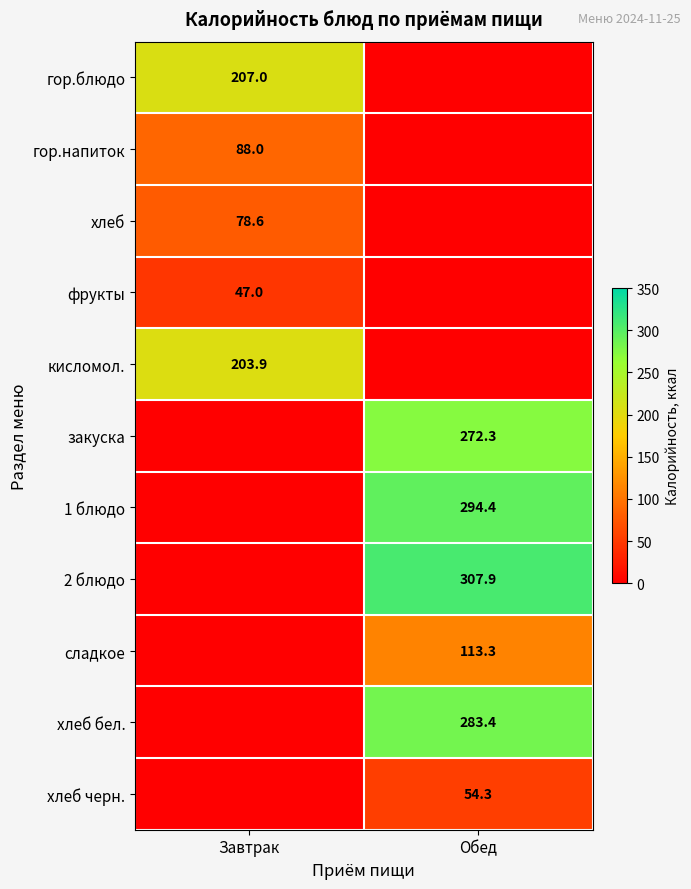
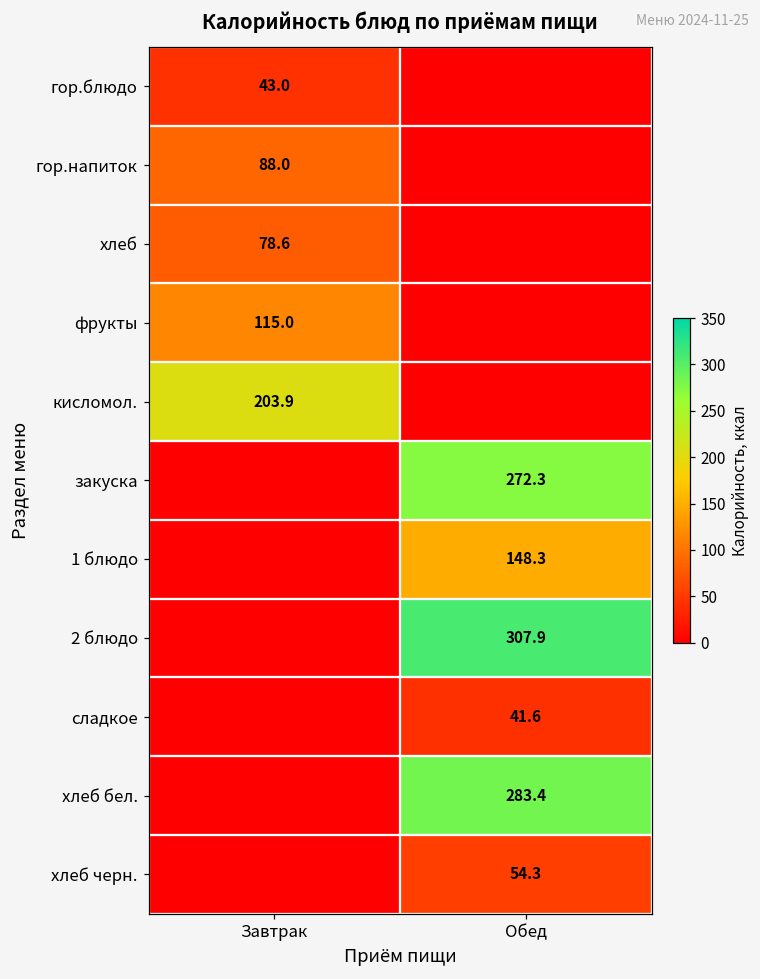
гор.блюдо, Завтрак: 207.0 -> 43.0
фрукты, Завтрак: 47.0 -> 115.0
1 блюдо, Обед: 294.4 -> 148.3
сладкое, Обед: 113.3 -> 41.6
